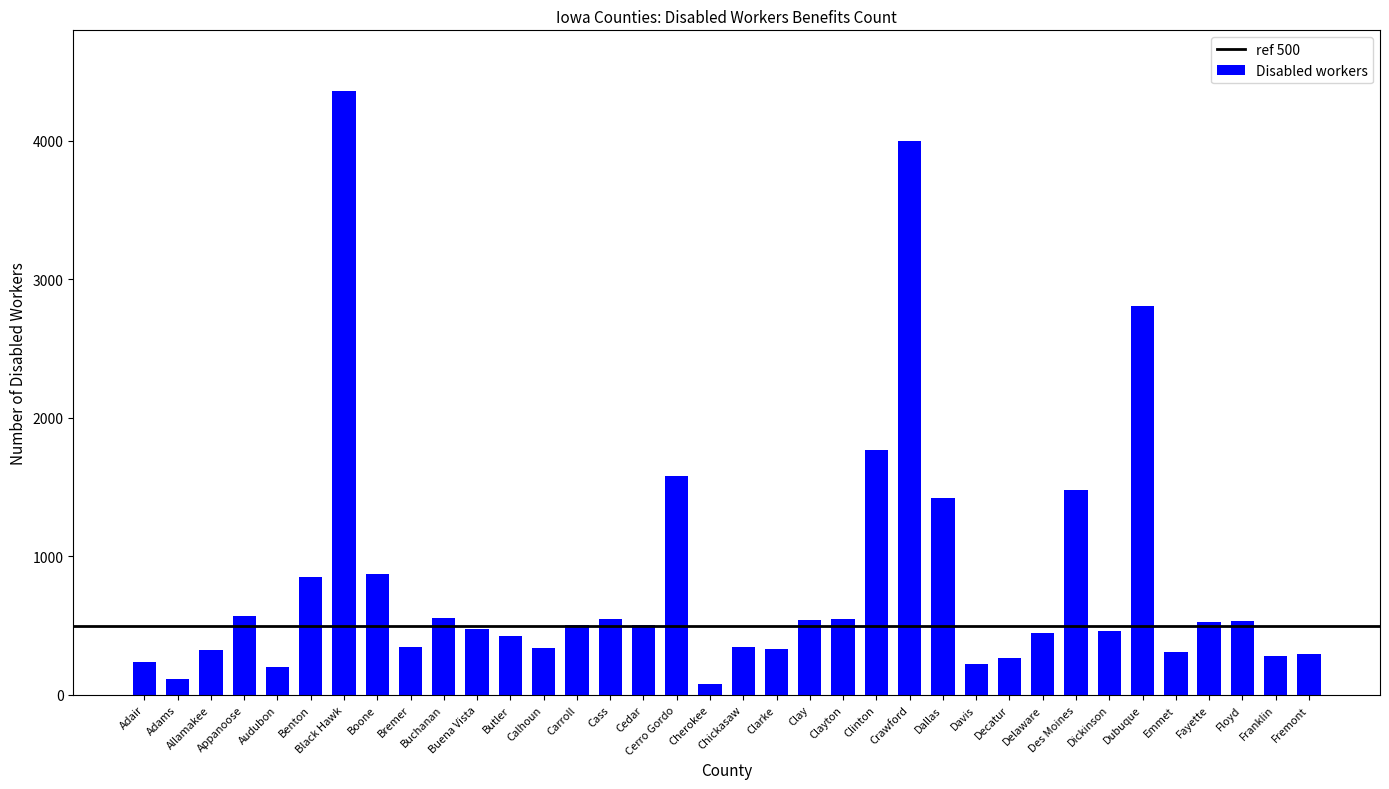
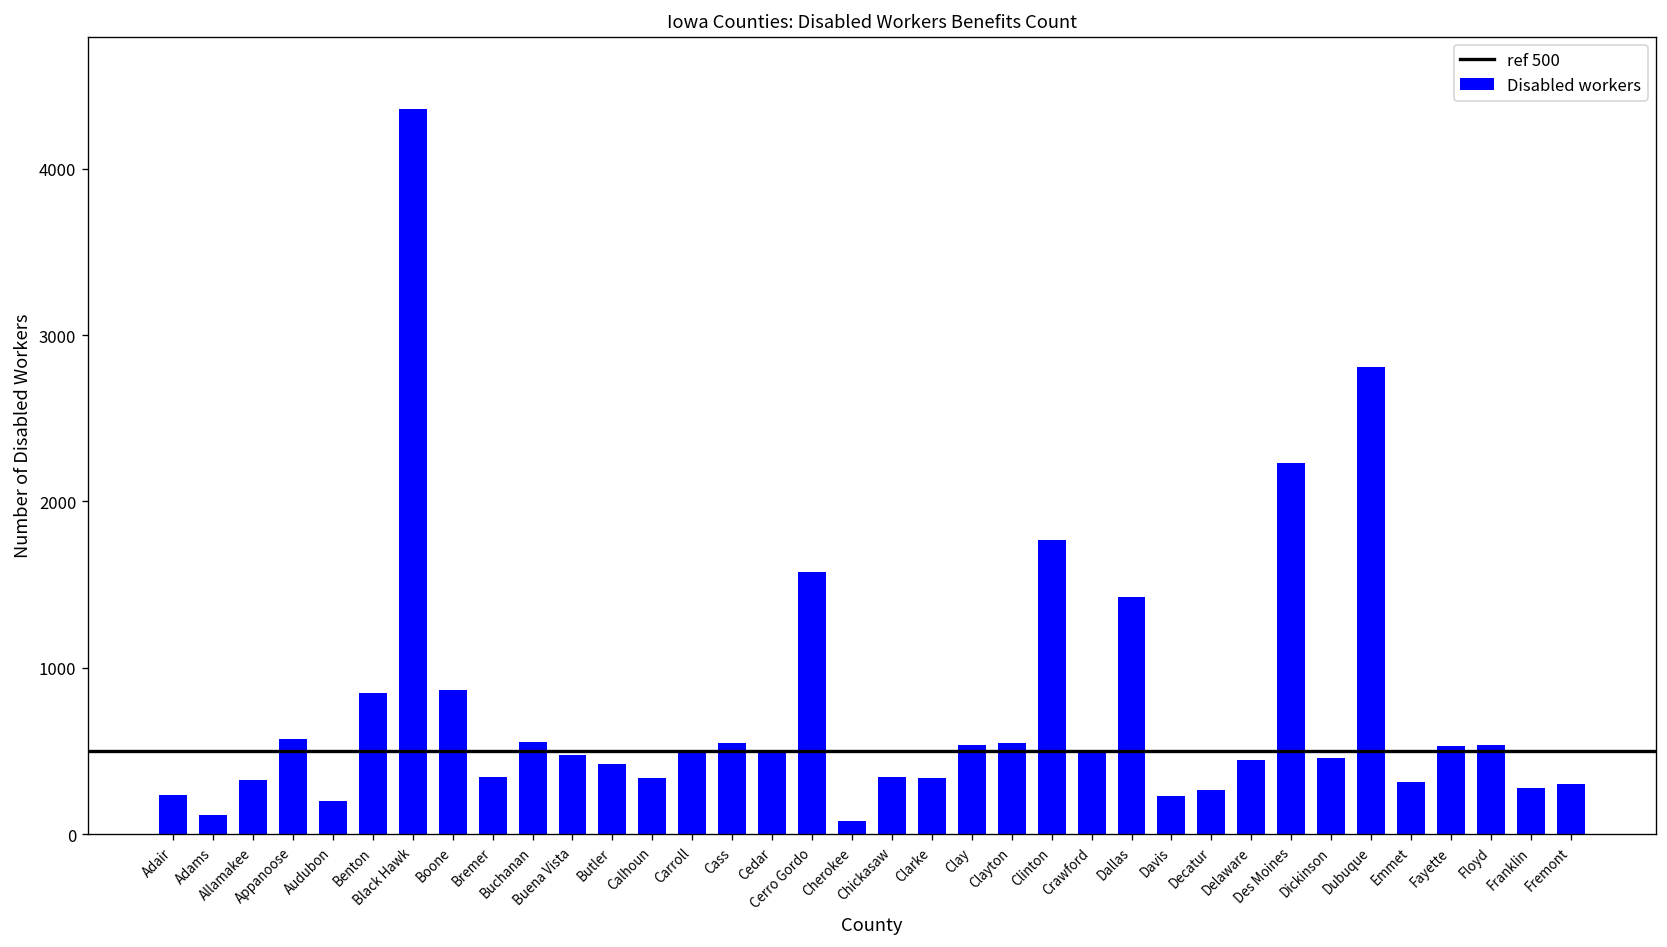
Crawford: 4000 -> 490
Des Moines: 1480 -> 2230
